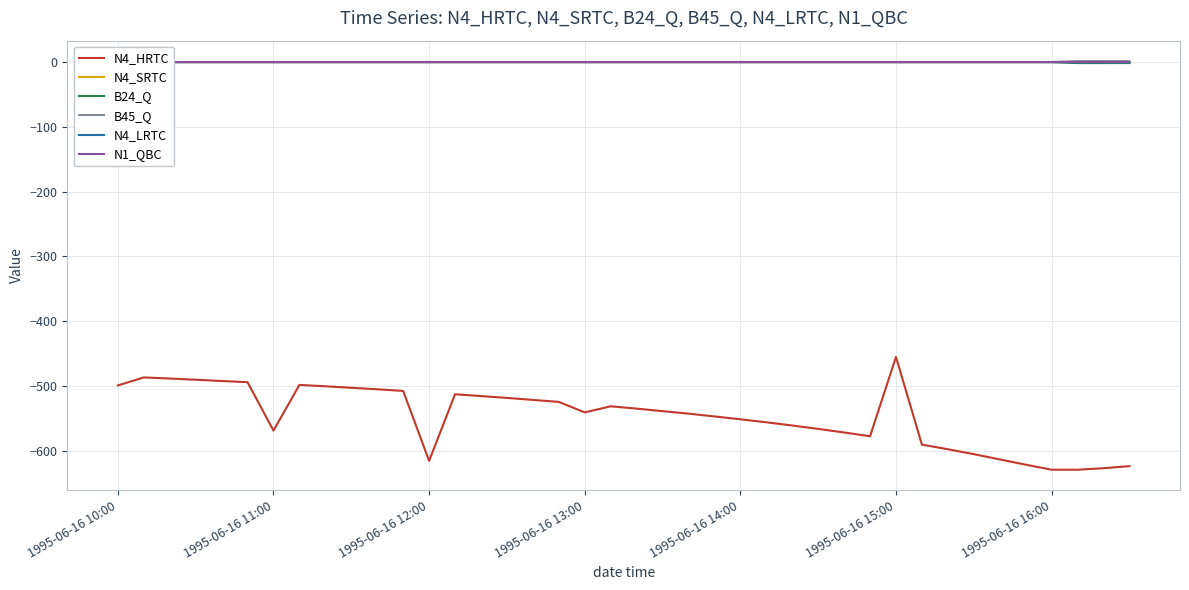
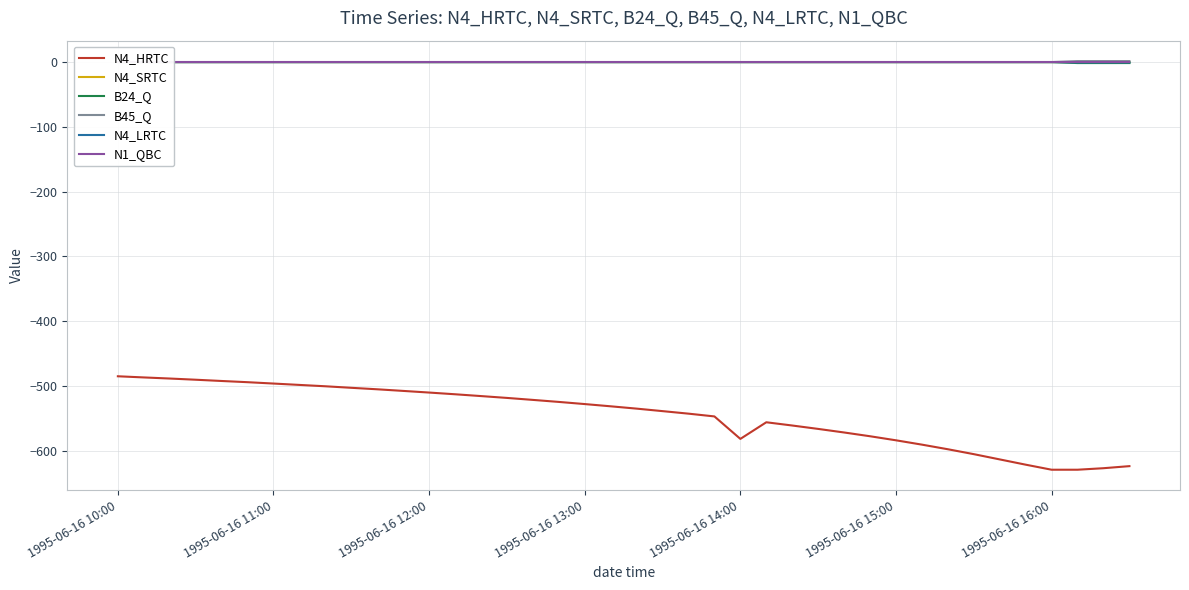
N4_HRTC, 1995-06-16 10:00: -500 -> -480
N4_HRTC, 1995-06-16 11:00: -570 -> -500
N4_HRTC, 1995-06-16 12:00: -620 -> -510
N4_HRTC, 1995-06-16 13:00: -540 -> -530
N4_HRTC, 1995-06-16 14:00: -550 -> -580
N4_HRTC, 1995-06-16 15:00: -460 -> -580
